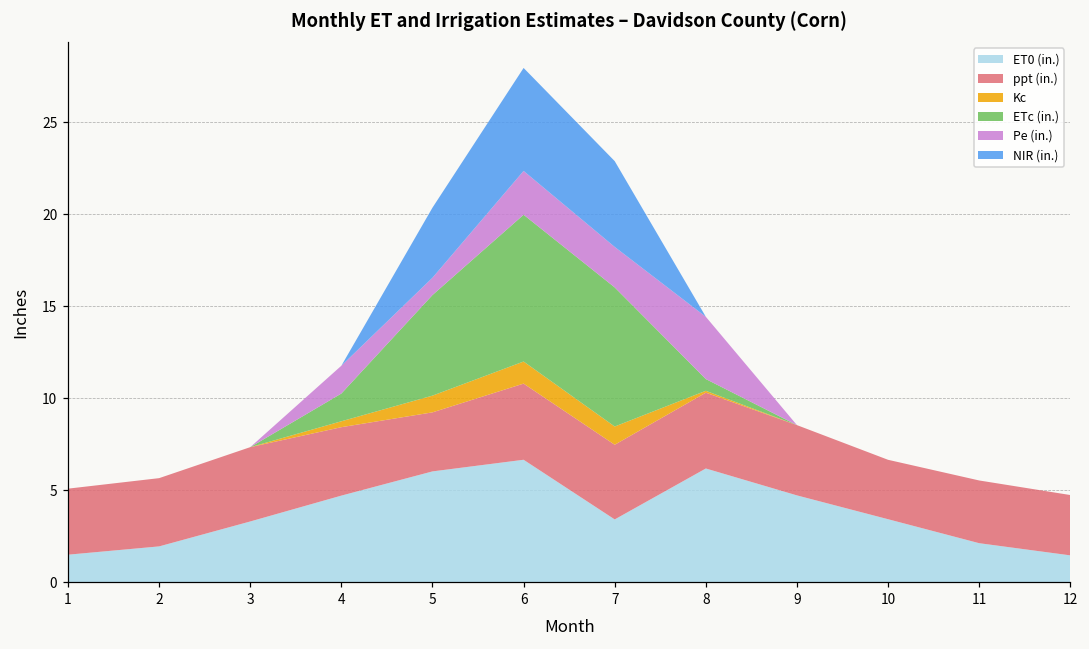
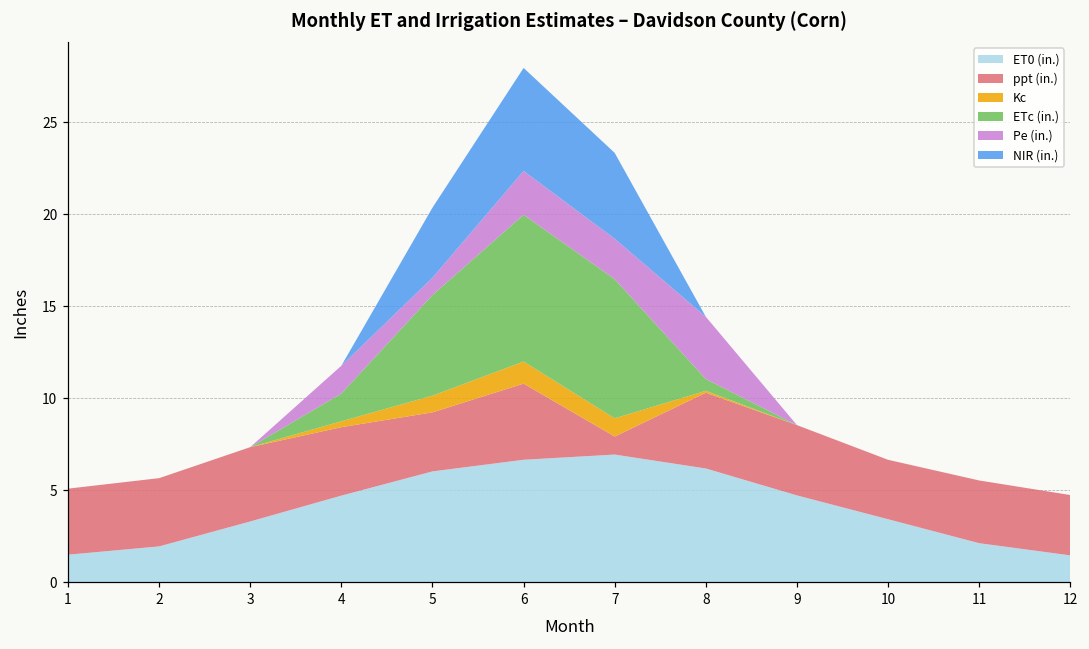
ET0 (in.), 7: 3.4 -> 6.9
ppt (in.), 7: 4.1 -> 1.0
